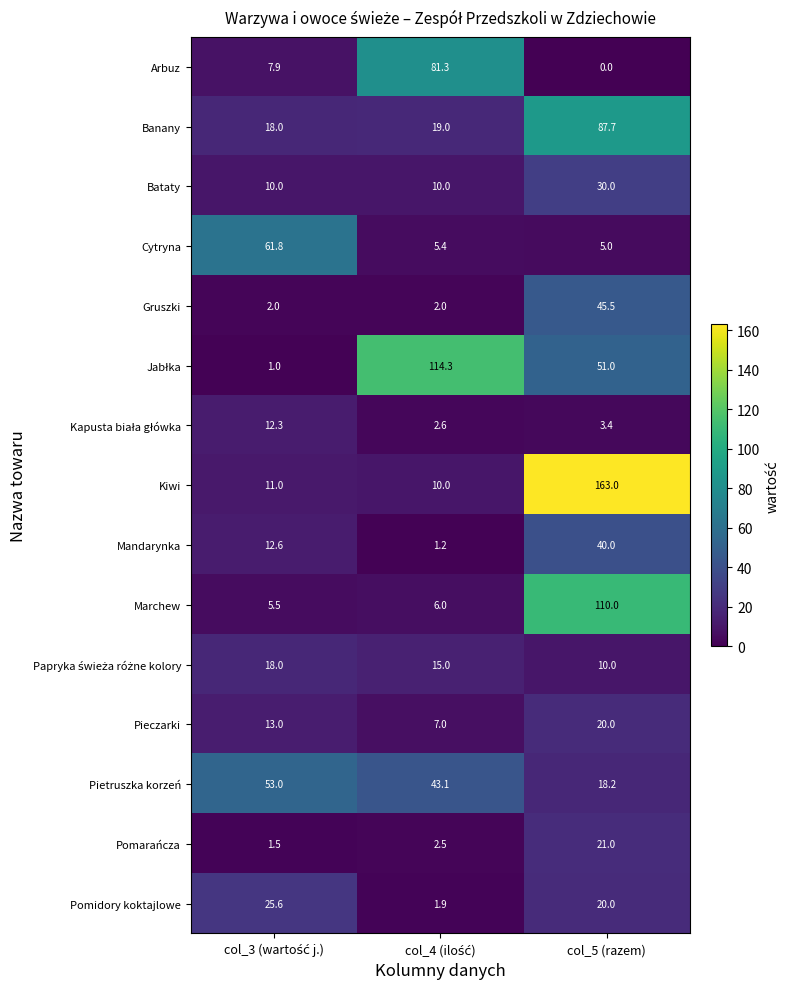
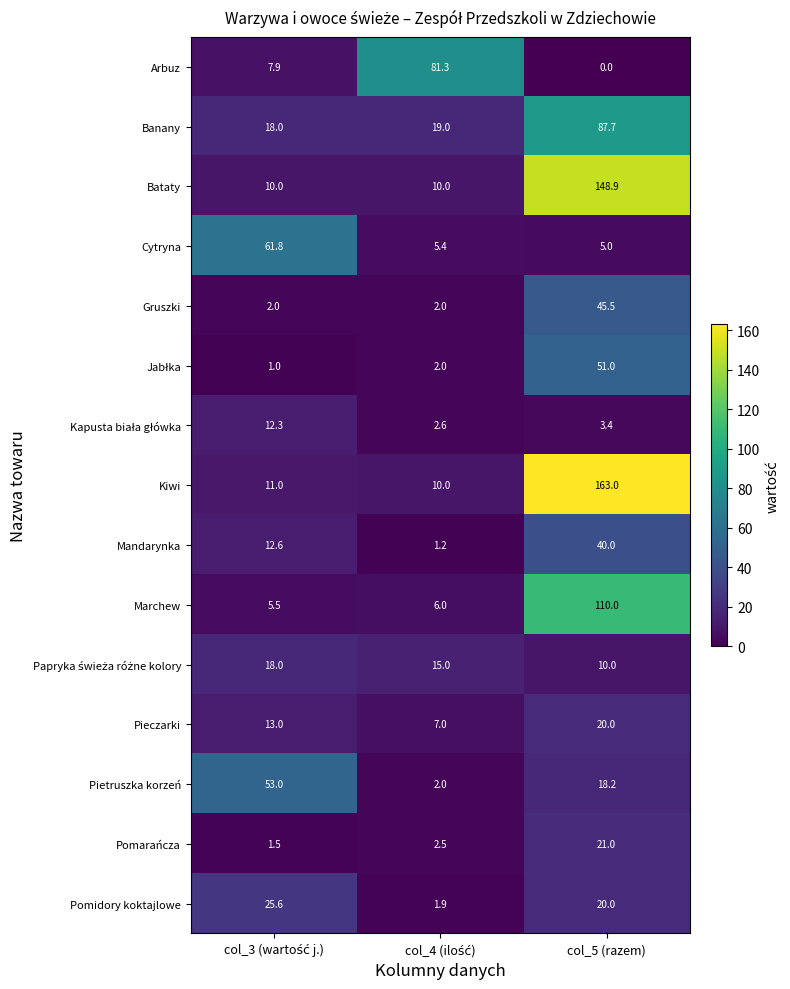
Bataty, col_5 (razem): 30.0 -> 148.9
Jabłka, col_4 (ilość): 114.3 -> 2.0
Pietruszka korzeń, col_4 (ilość): 43.1 -> 2.0
